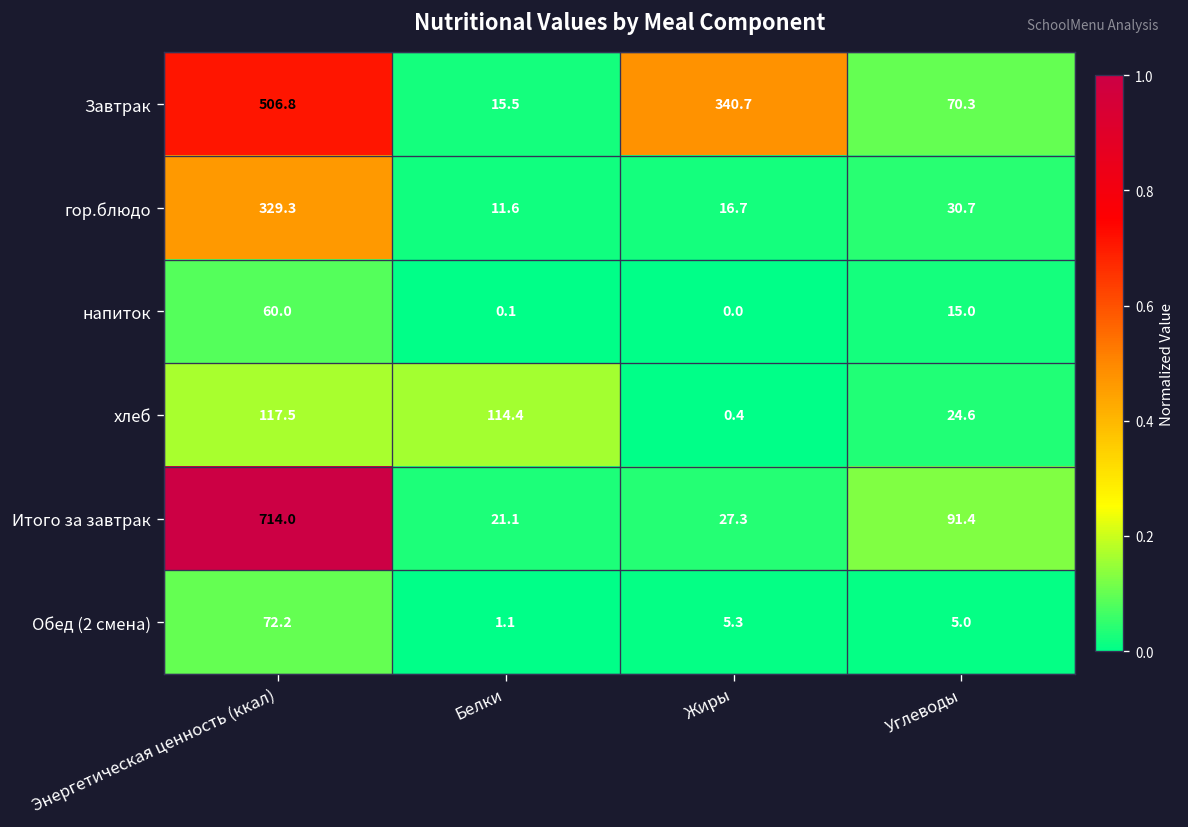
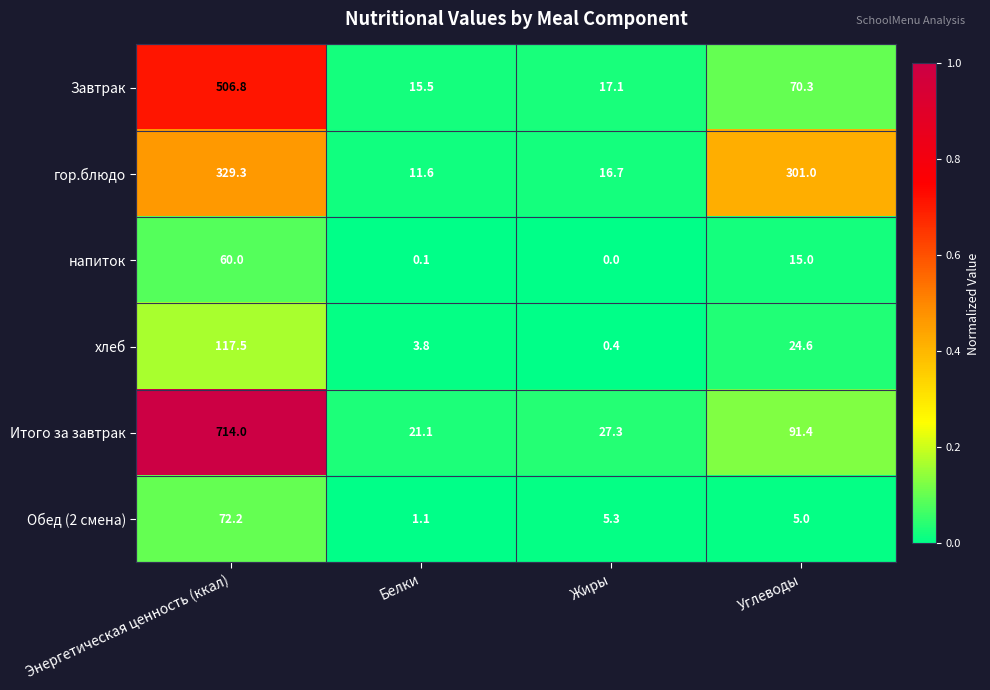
Завтрак, Жиры: 340.7 -> 17.1
гор.блюдо, Углеводы: 30.7 -> 301.0
хлеб, Белки: 114.4 -> 3.8
